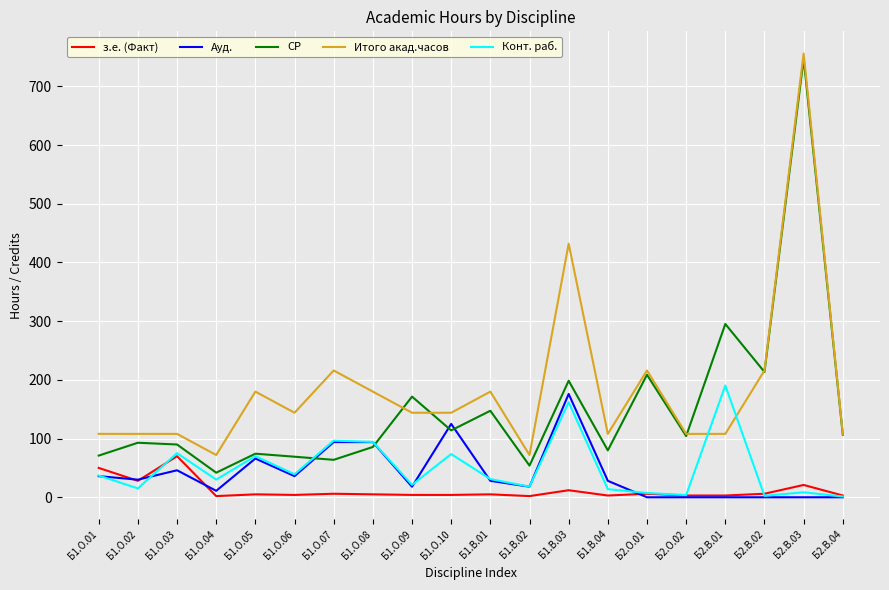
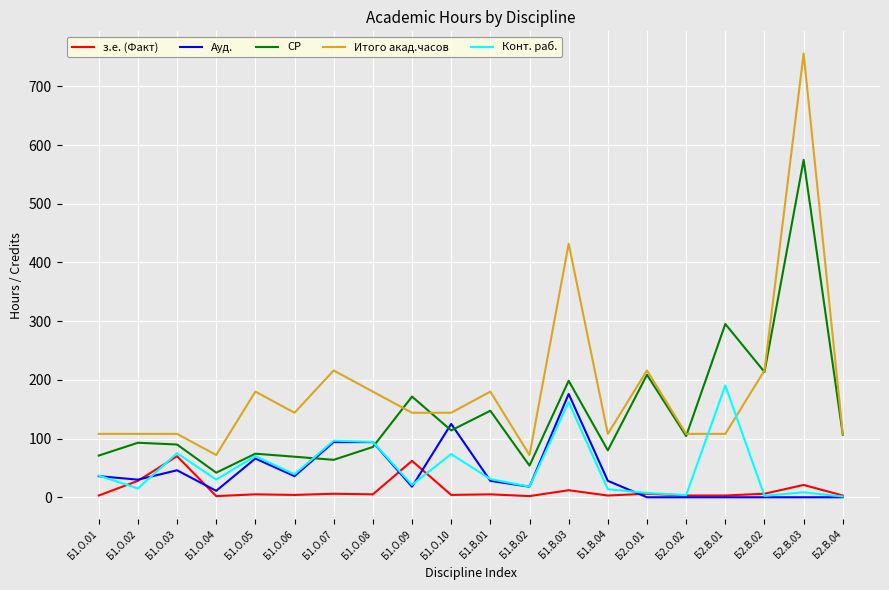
з.е. (Факт), Б1.О.01: 50 -> 0
з.е. (Факт), Б1.О.09: 0 -> 60
СР, Б2.В.03: 750 -> 570
